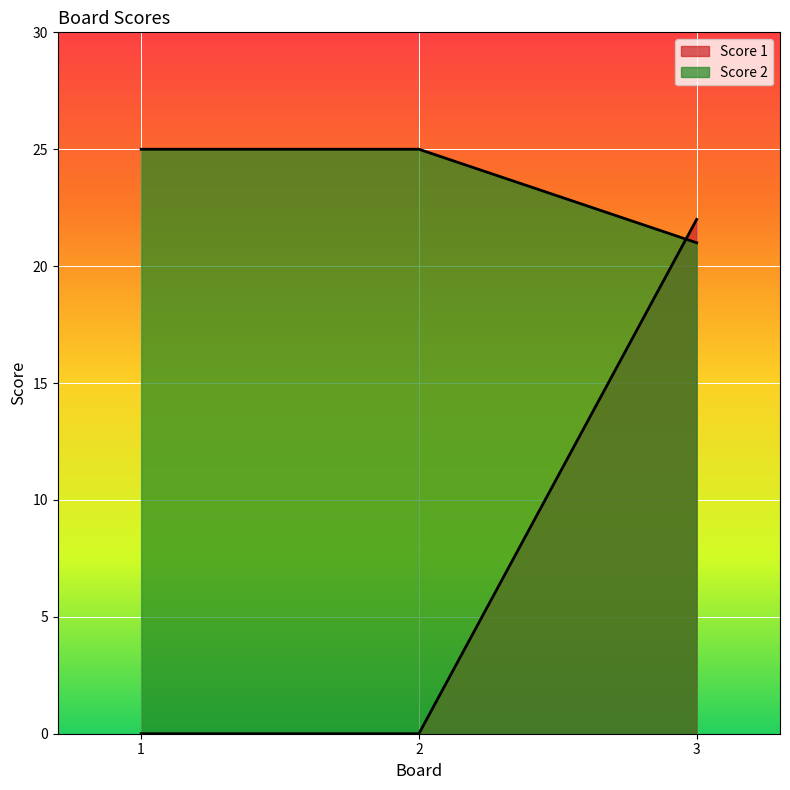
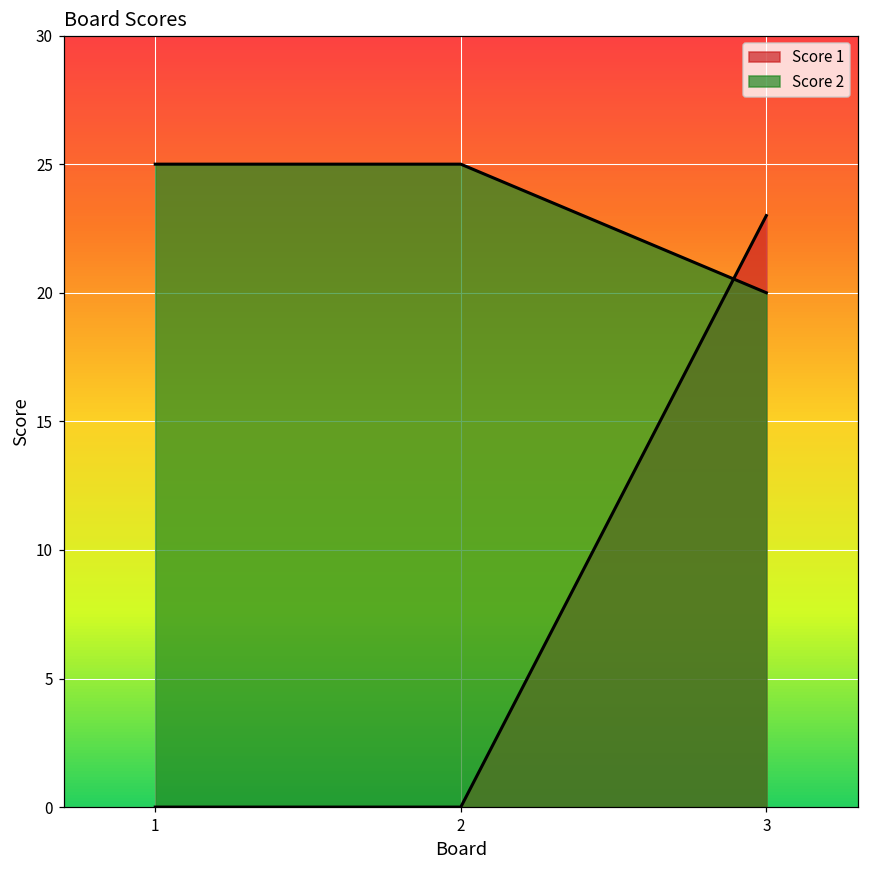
Score 1, 3: 22 -> 23
Score 2, 3: 21 -> 20
